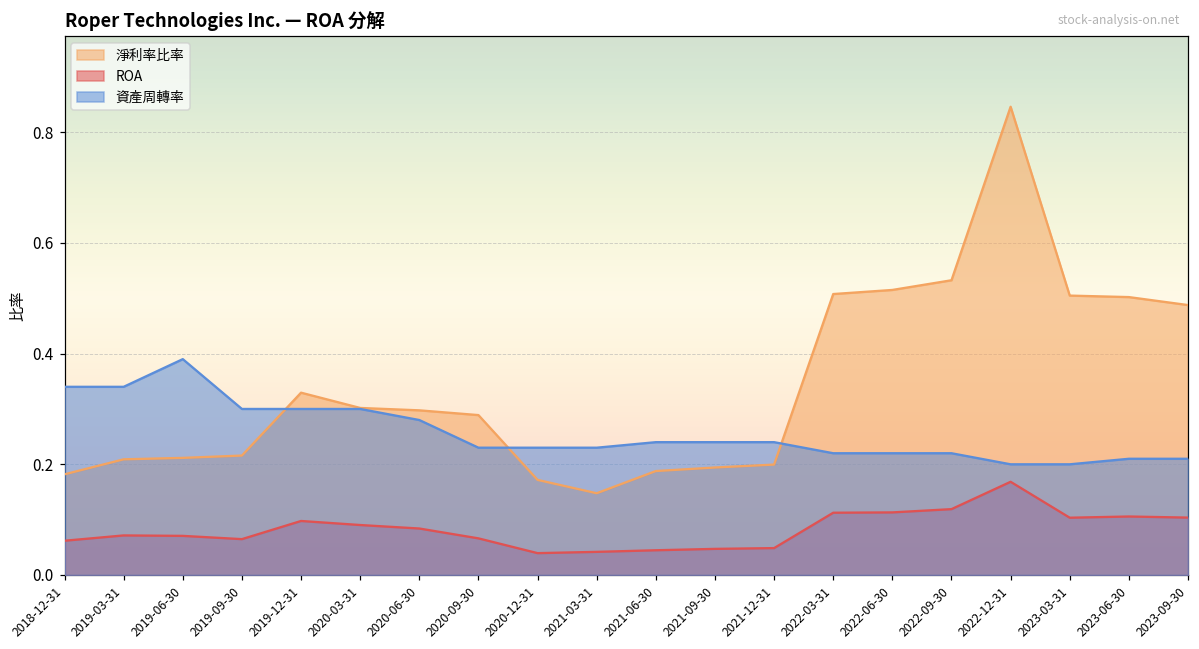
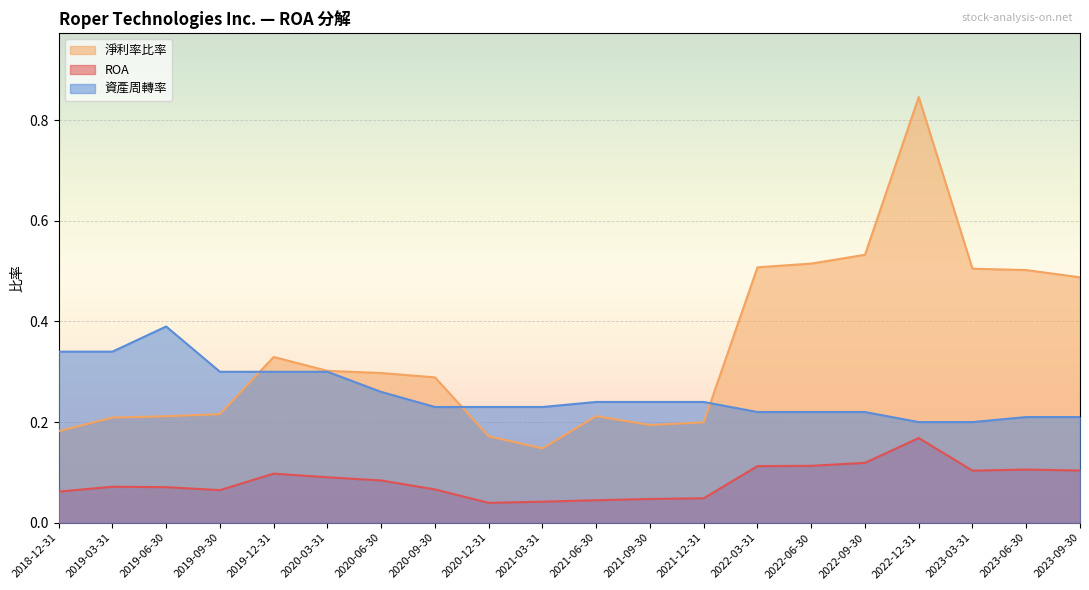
資產周轉率, 2020-06-30: 0.28 -> 0.26
淨利率比率, 2021-06-30: 0.19 -> 0.21
